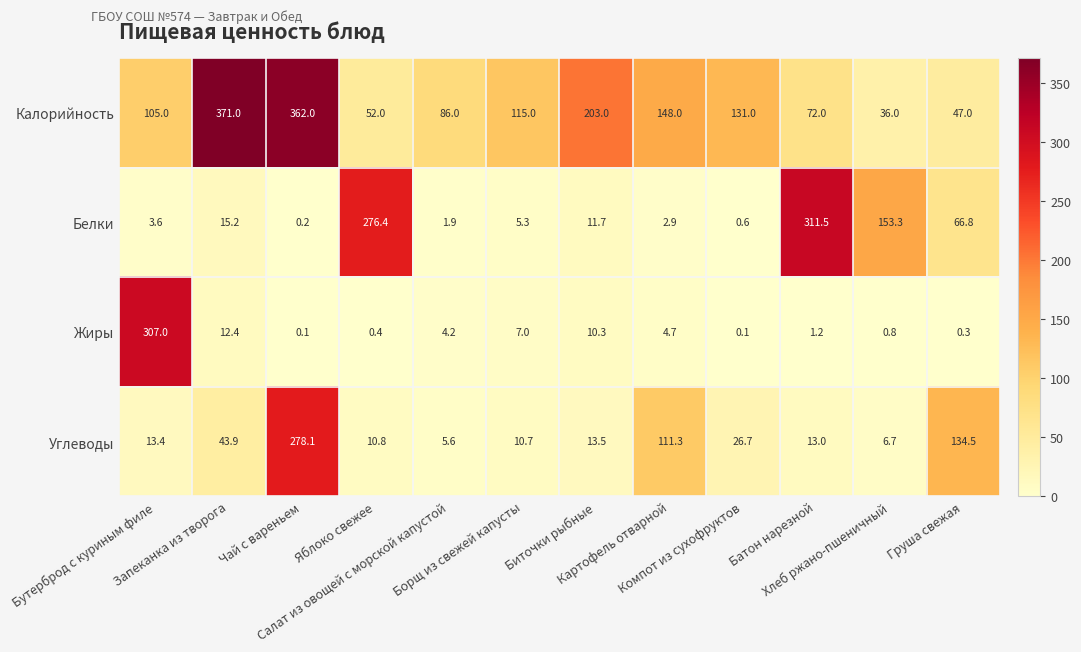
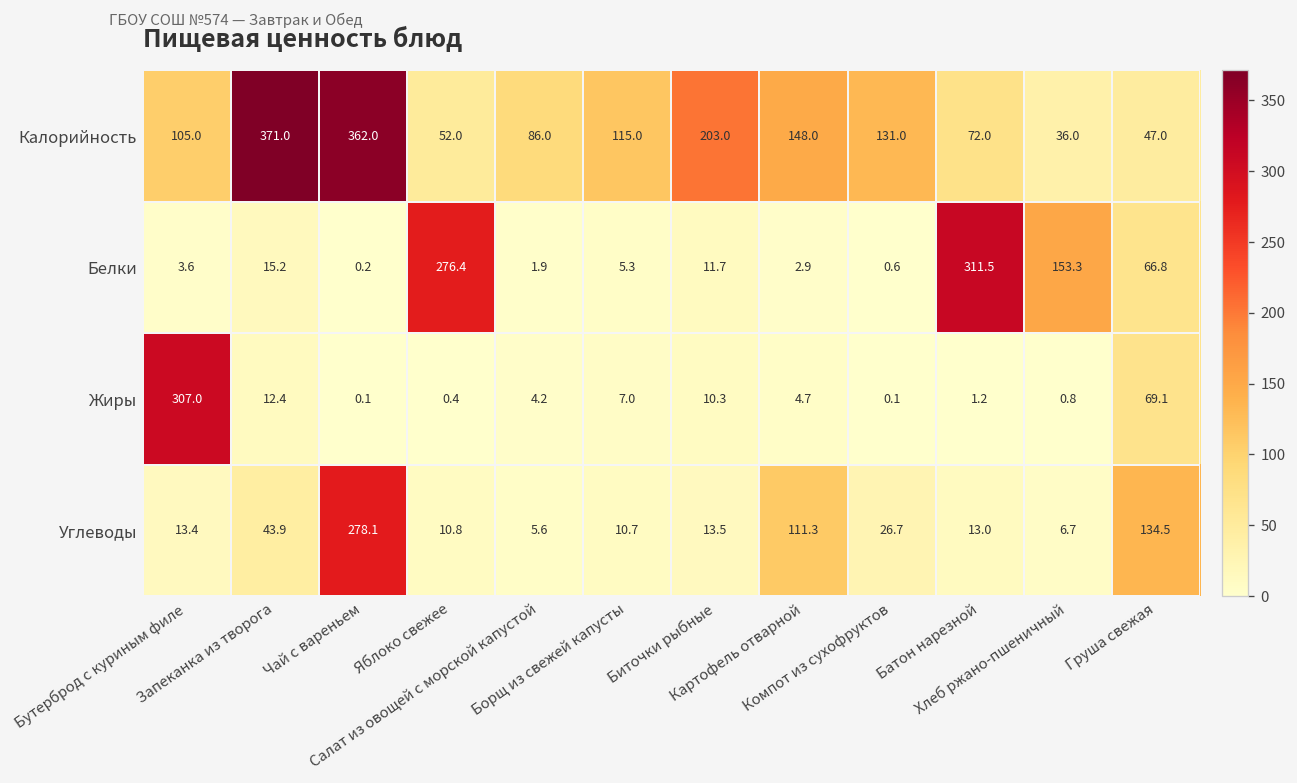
Жиры, Груша свежая: 0.3 -> 69.1
